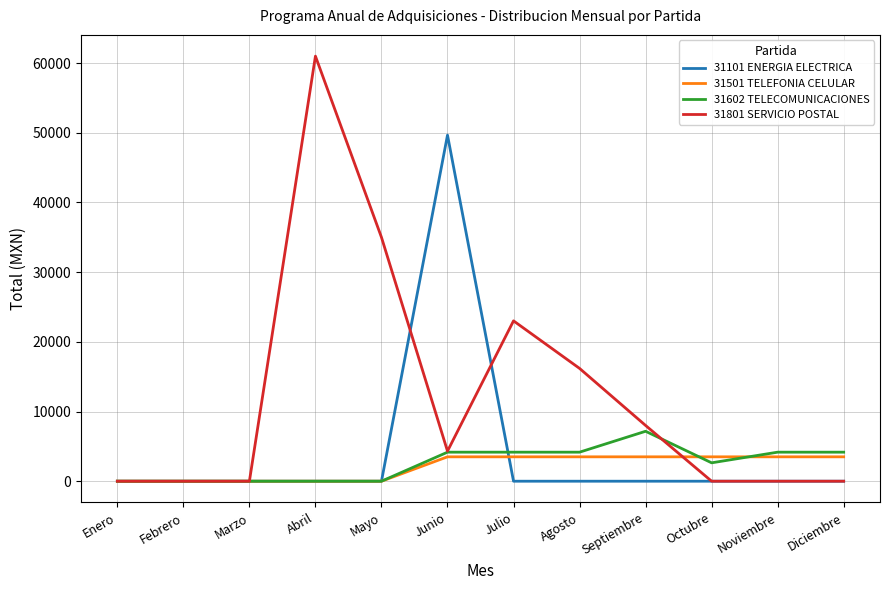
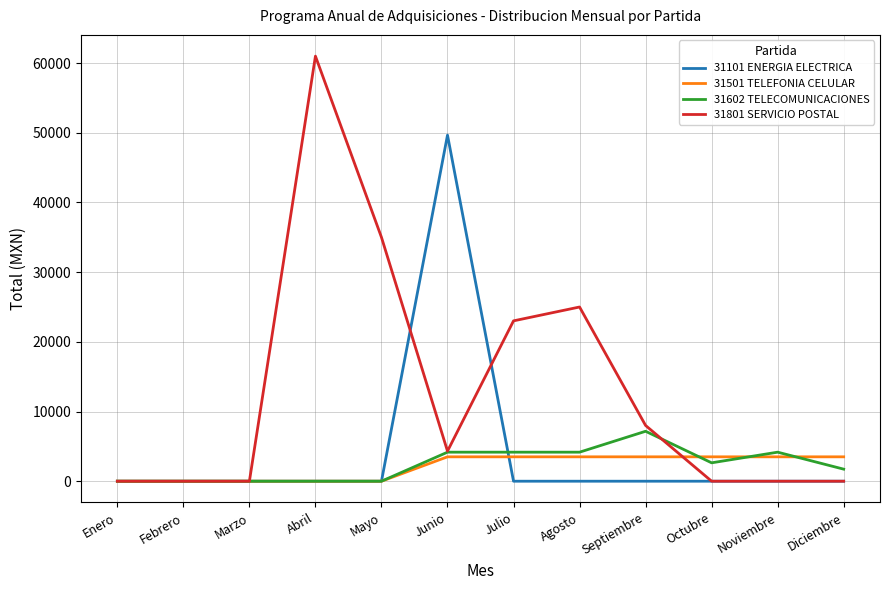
31801 SERVICIO POSTAL, Agosto: 16000 -> 25000
31602 TELECOMUNICACIONES, Diciembre: 4000 -> 2000
